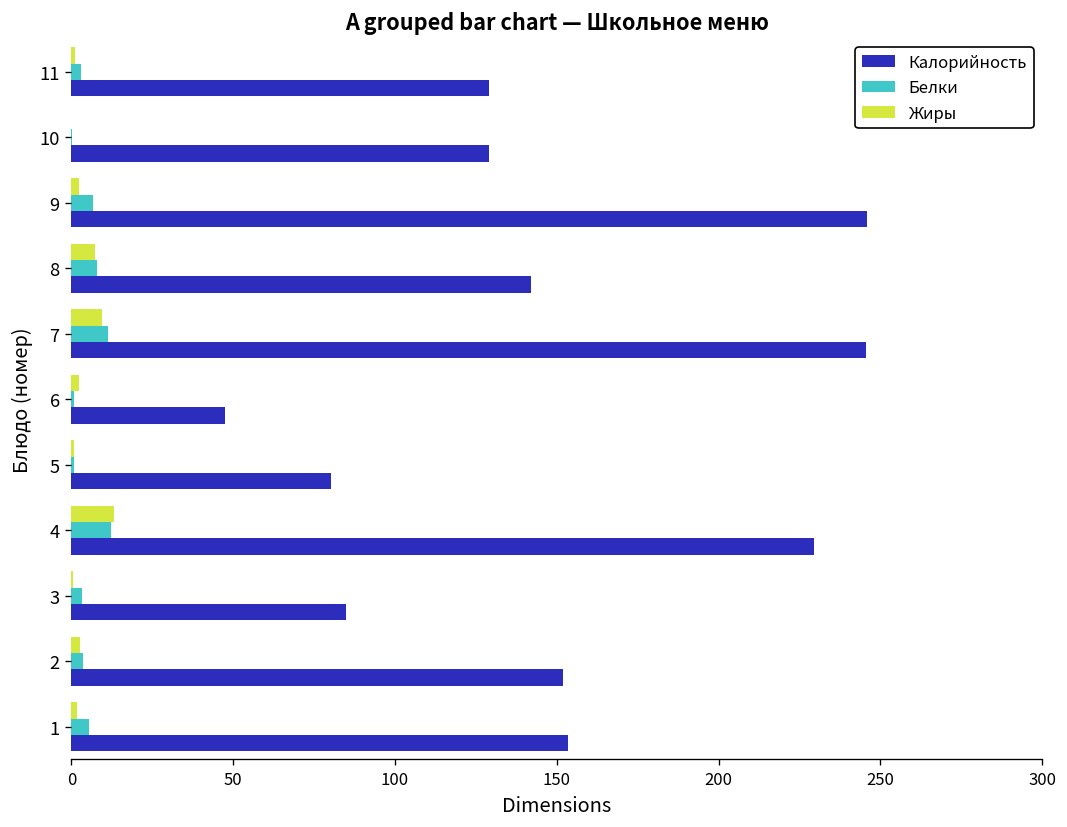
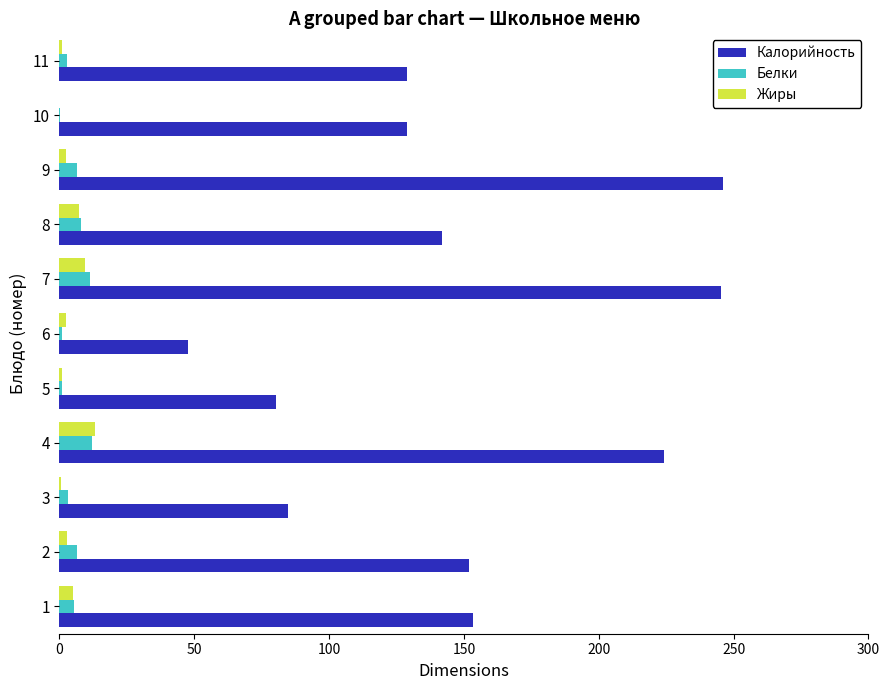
Калорийность, 4: 230 -> 224
Белки, 2: 4 -> 7
Жиры, 1: 2 -> 5
